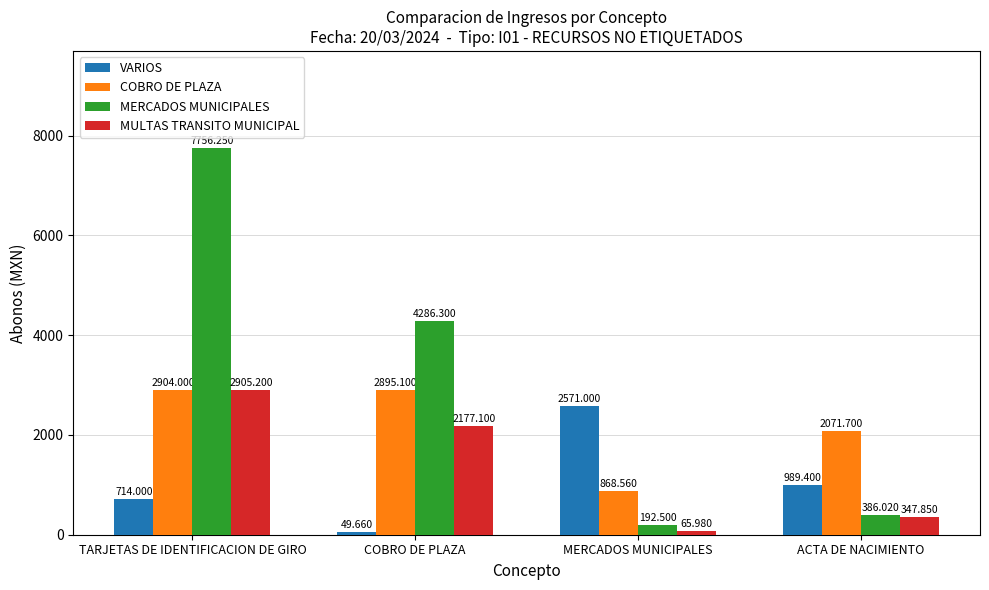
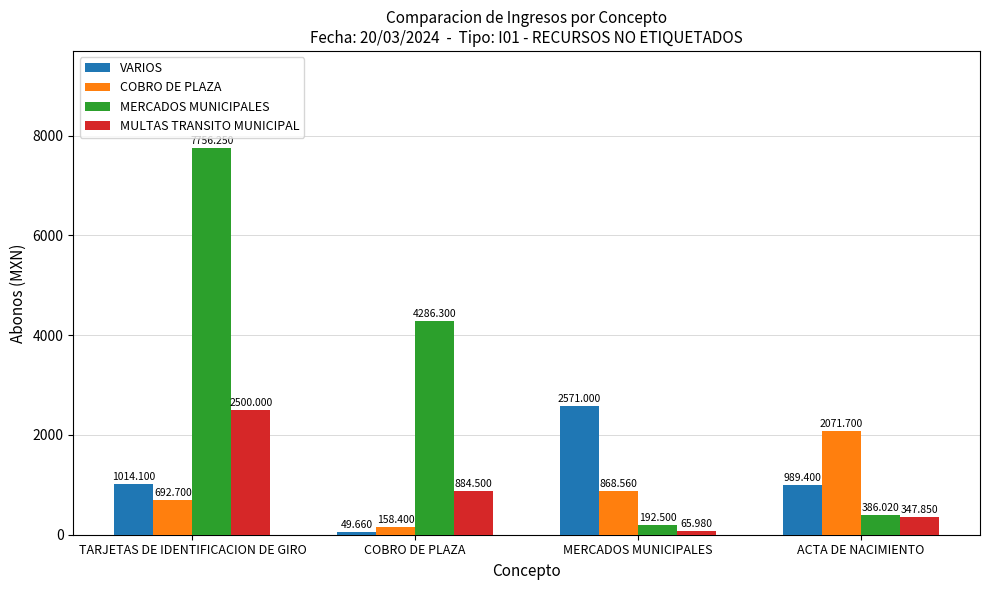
VARIOS, TARJETAS DE IDENTIFICACION DE GIRO: 714.000 -> 1014.100
COBRO DE PLAZA, TARJETAS DE IDENTIFICACION DE GIRO: 2904.000 -> 692.700
MULTAS TRANSITO MUNICIPAL, TARJETAS DE IDENTIFICACION DE GIRO: 2905.200 -> 2500.000
COBRO DE PLAZA, COBRO DE PLAZA: 2895.100 -> 158.400
MULTAS TRANSITO MUNICIPAL, COBRO DE PLAZA: 2177.100 -> 884.500
